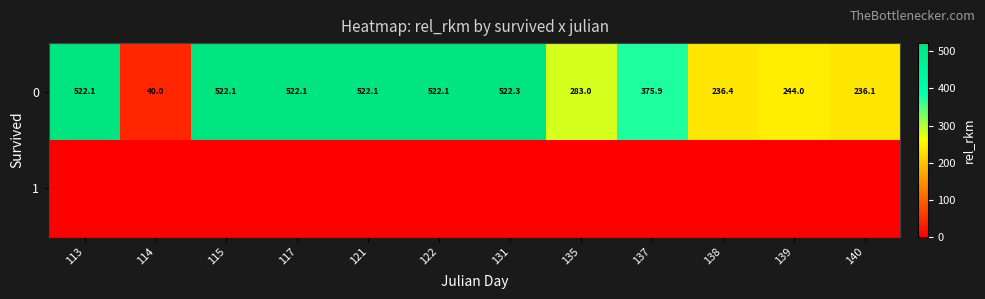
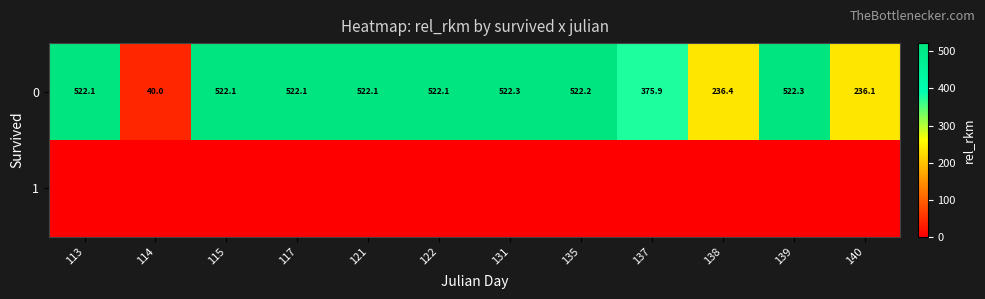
0, 135: 283.0 -> 522.2
0, 139: 244.0 -> 522.3
